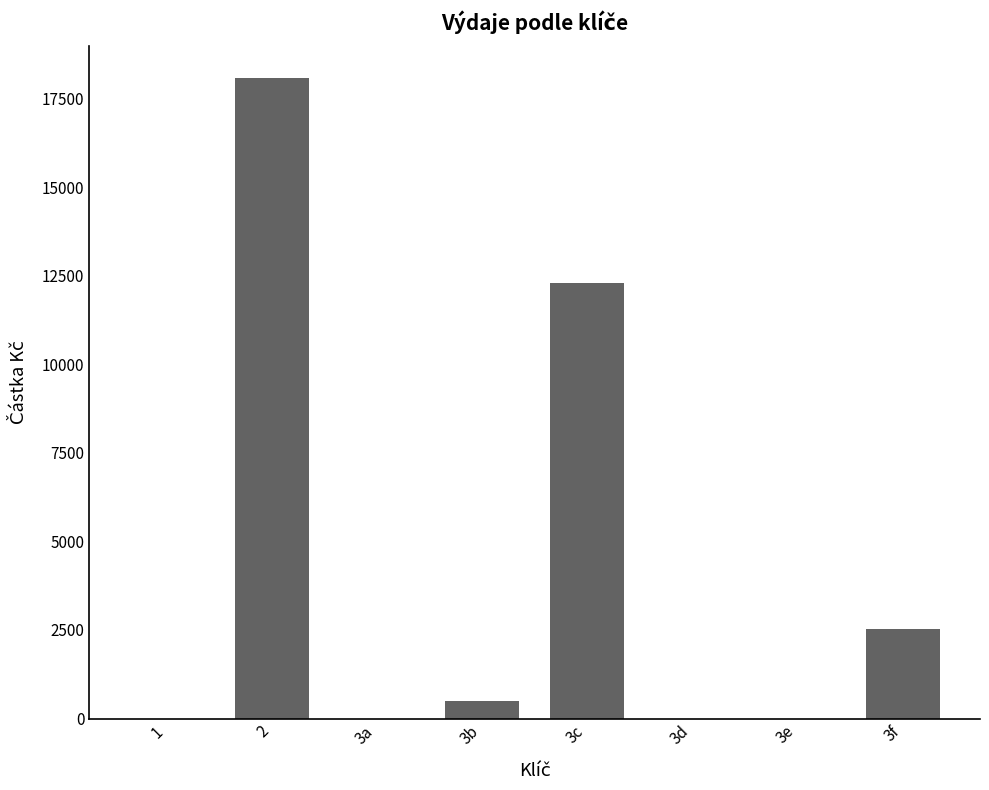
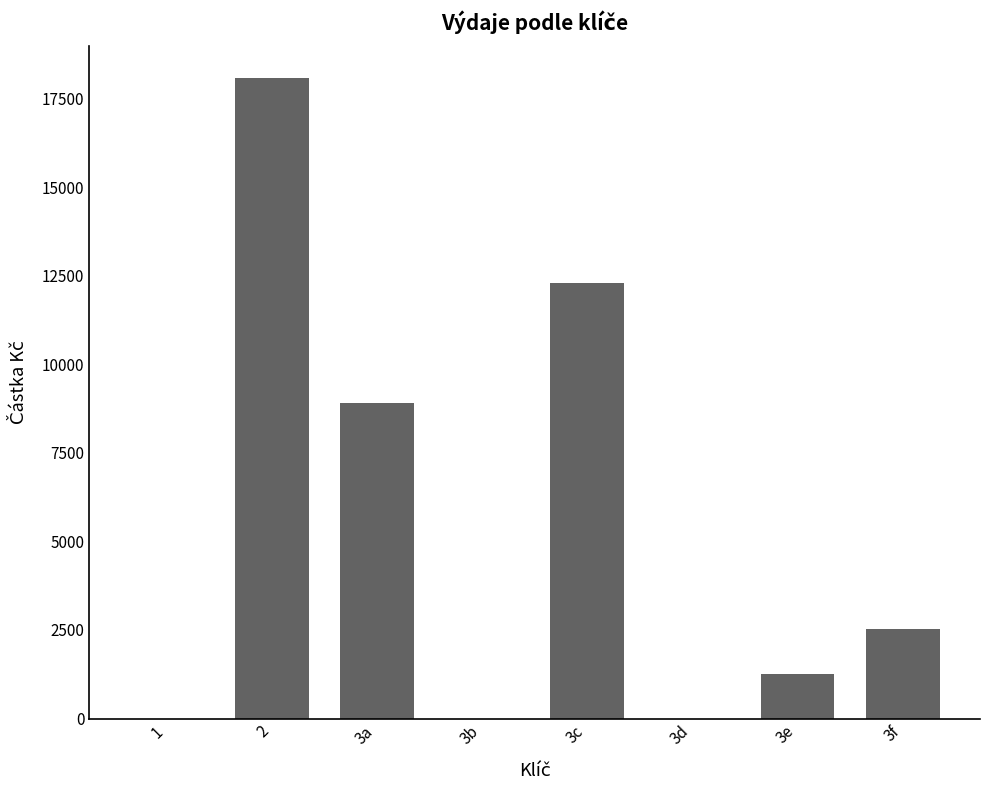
3a: 0 -> 8900
3b: 500 -> 0
3e: 0 -> 1300
